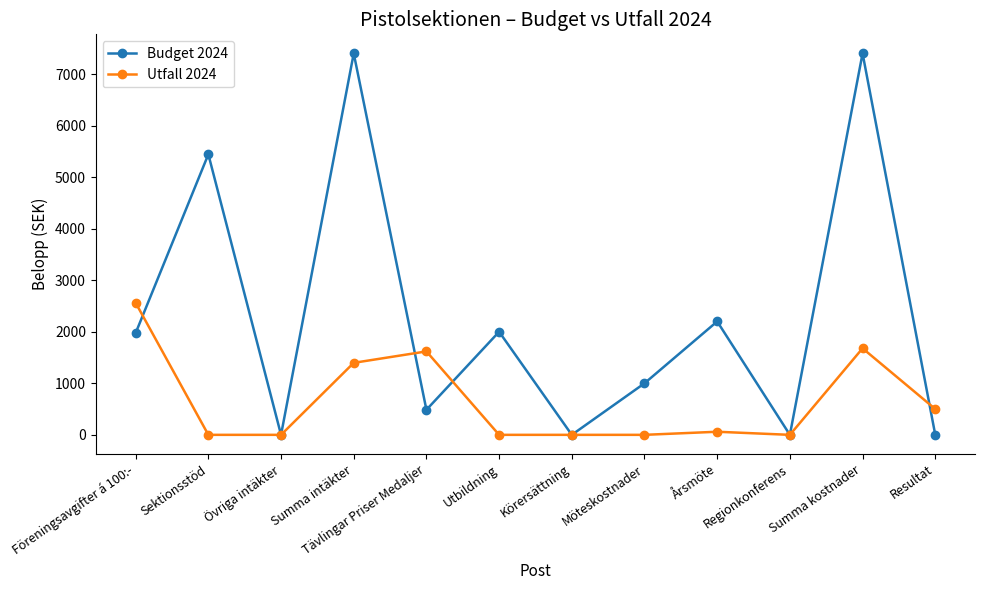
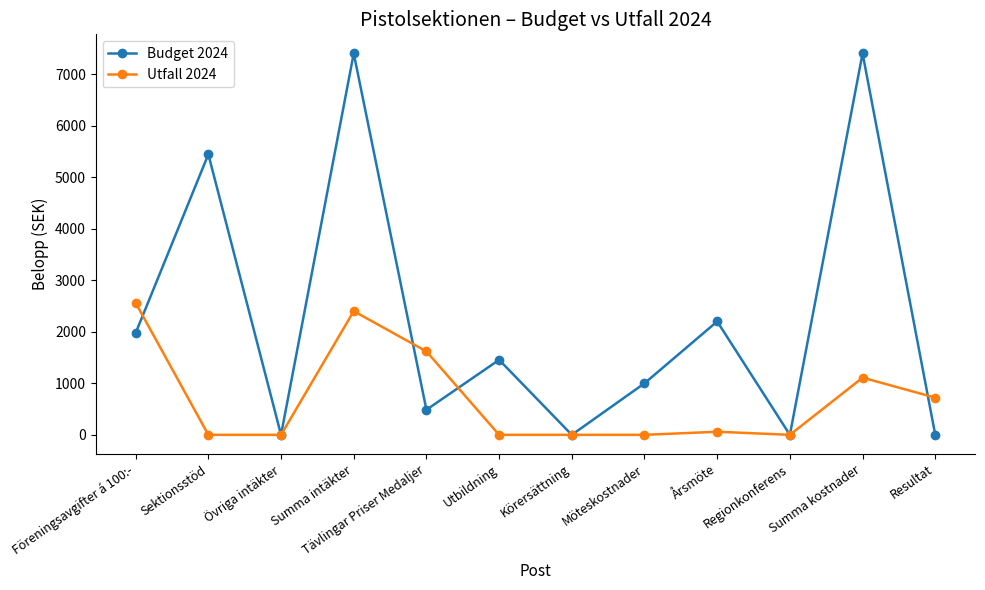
Utfall 2024, Summa intäkter: 1400 -> 2400
Budget 2024, Utbildning: 2000 -> 1500
Utfall 2024, Summa kostnader: 1700 -> 1100
Utfall 2024, Resultat: 500 -> 700
